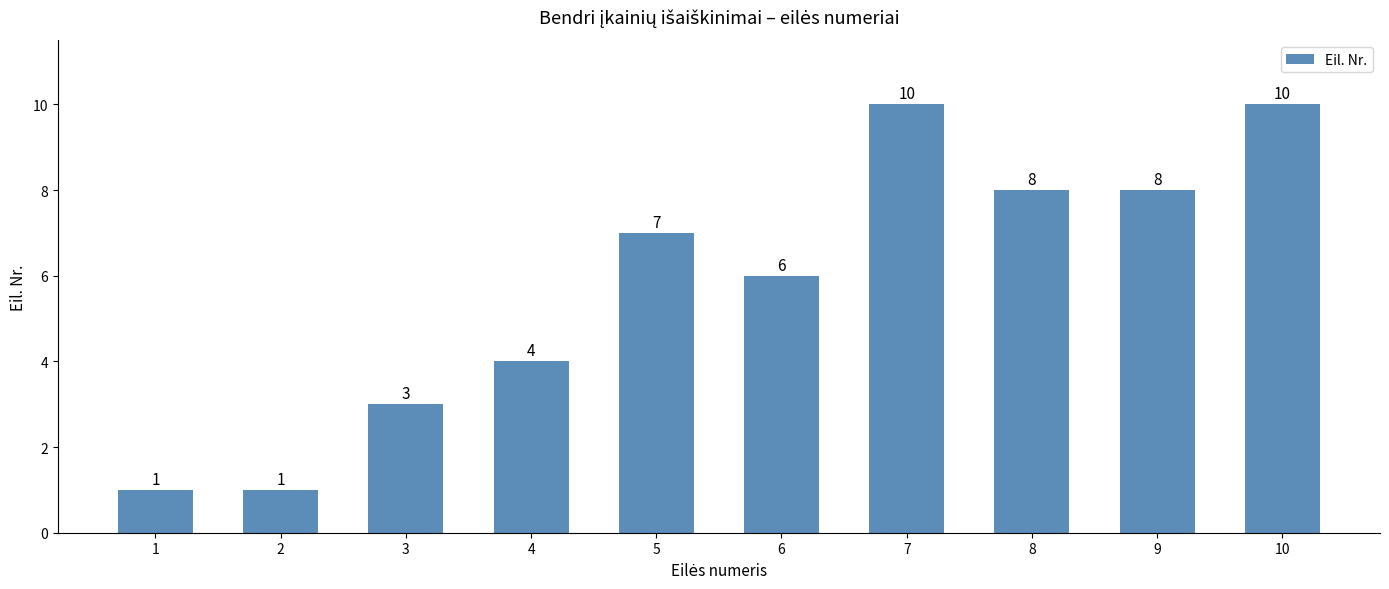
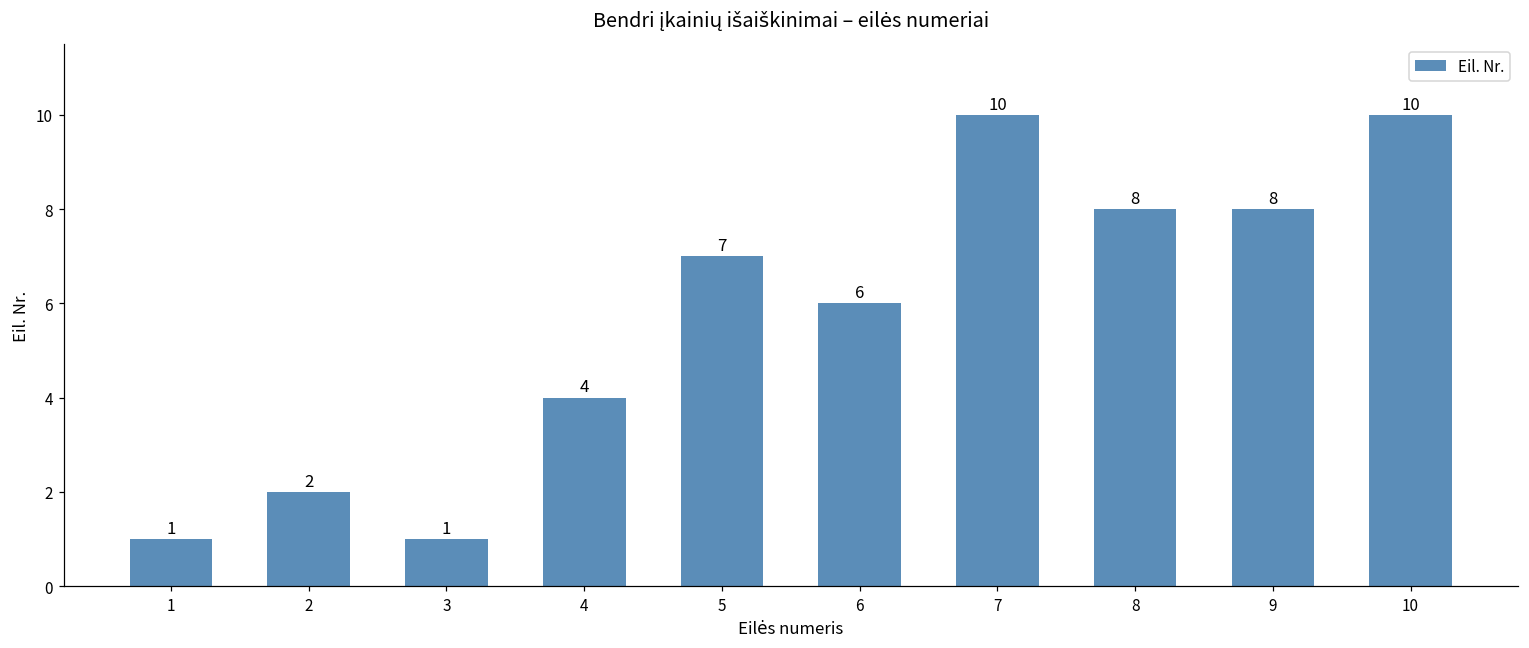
2: 1 -> 2
3: 3 -> 1
